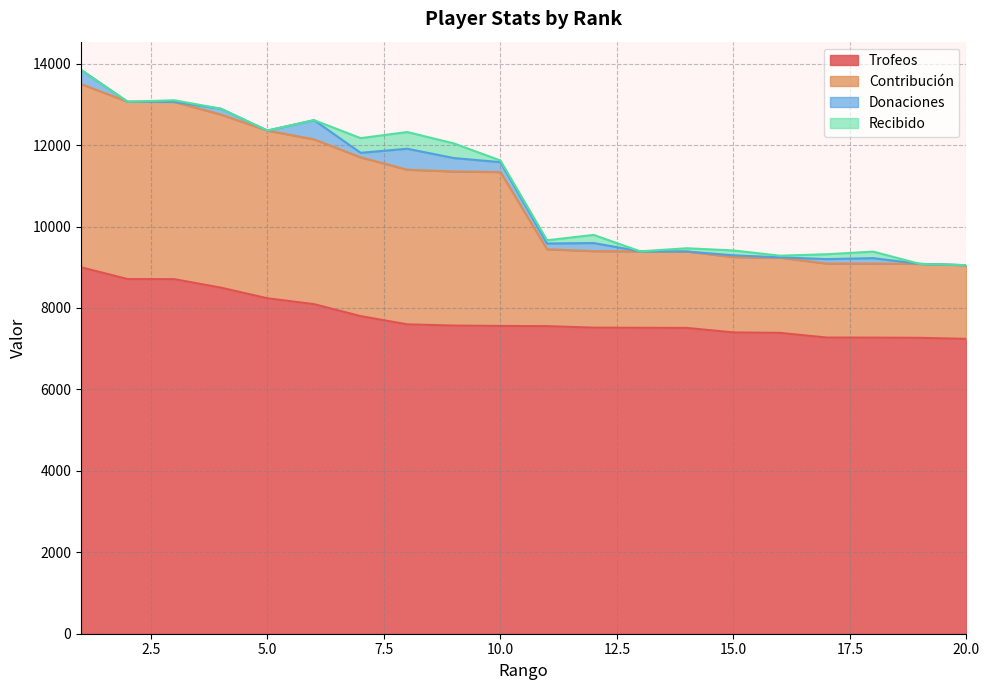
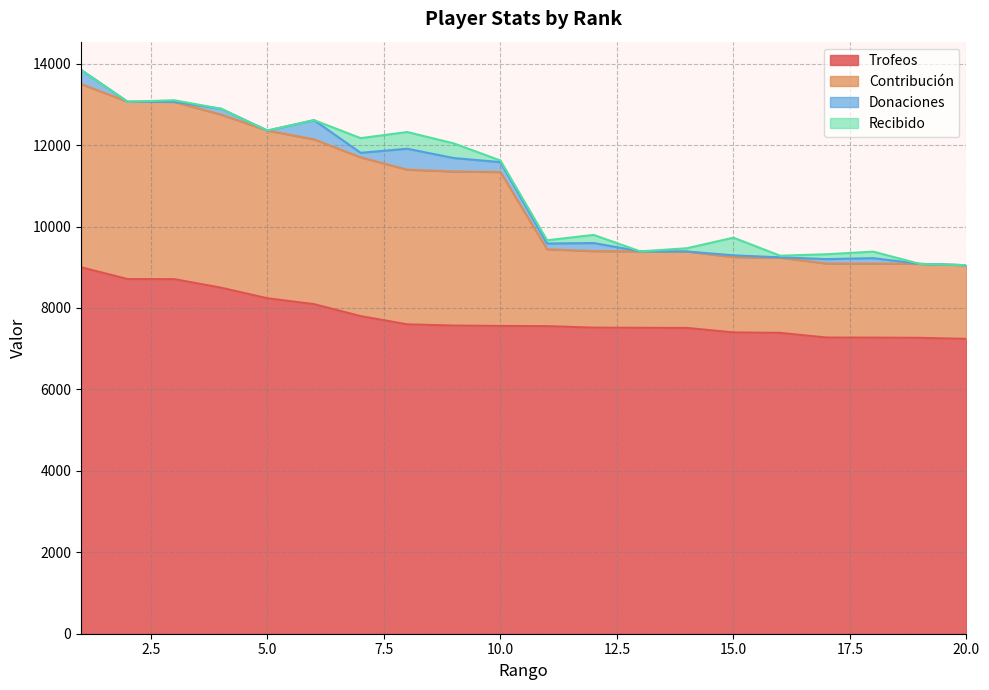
Recibido, 15.0: 100 -> 400
